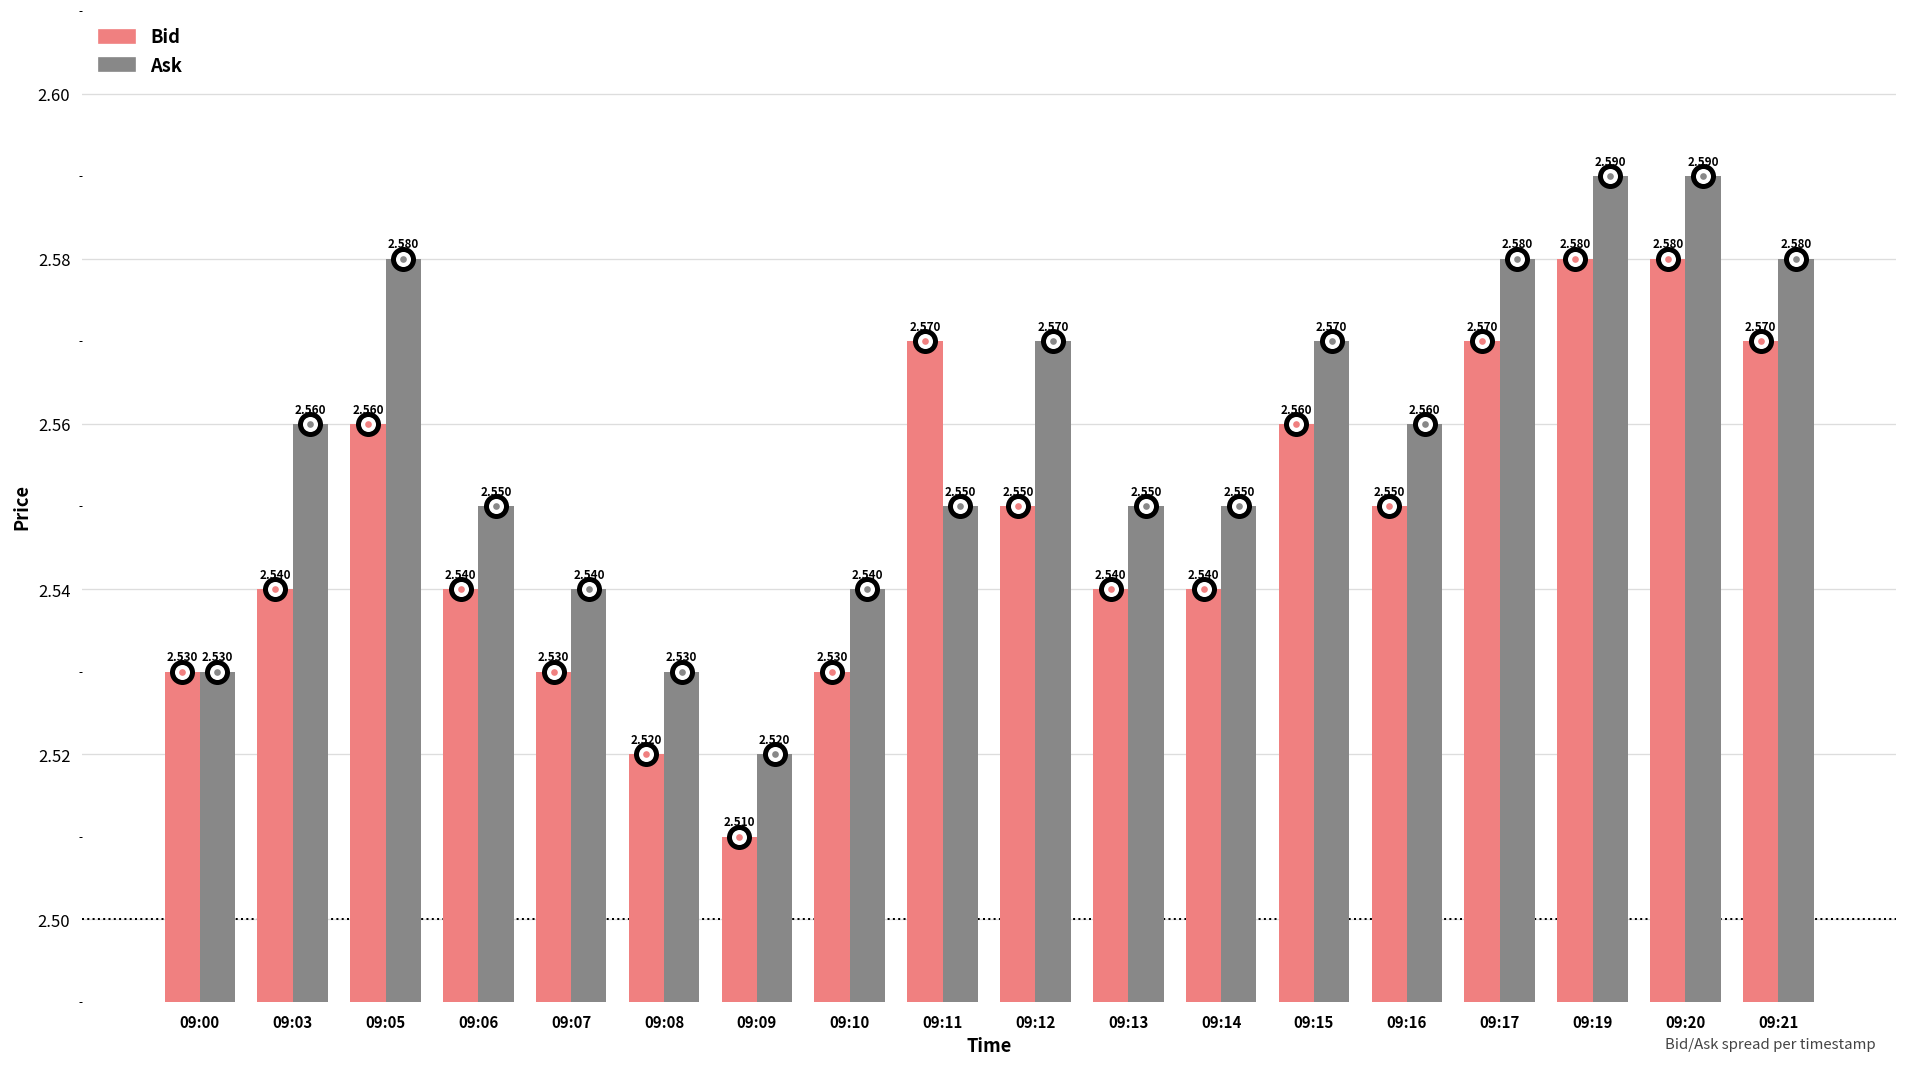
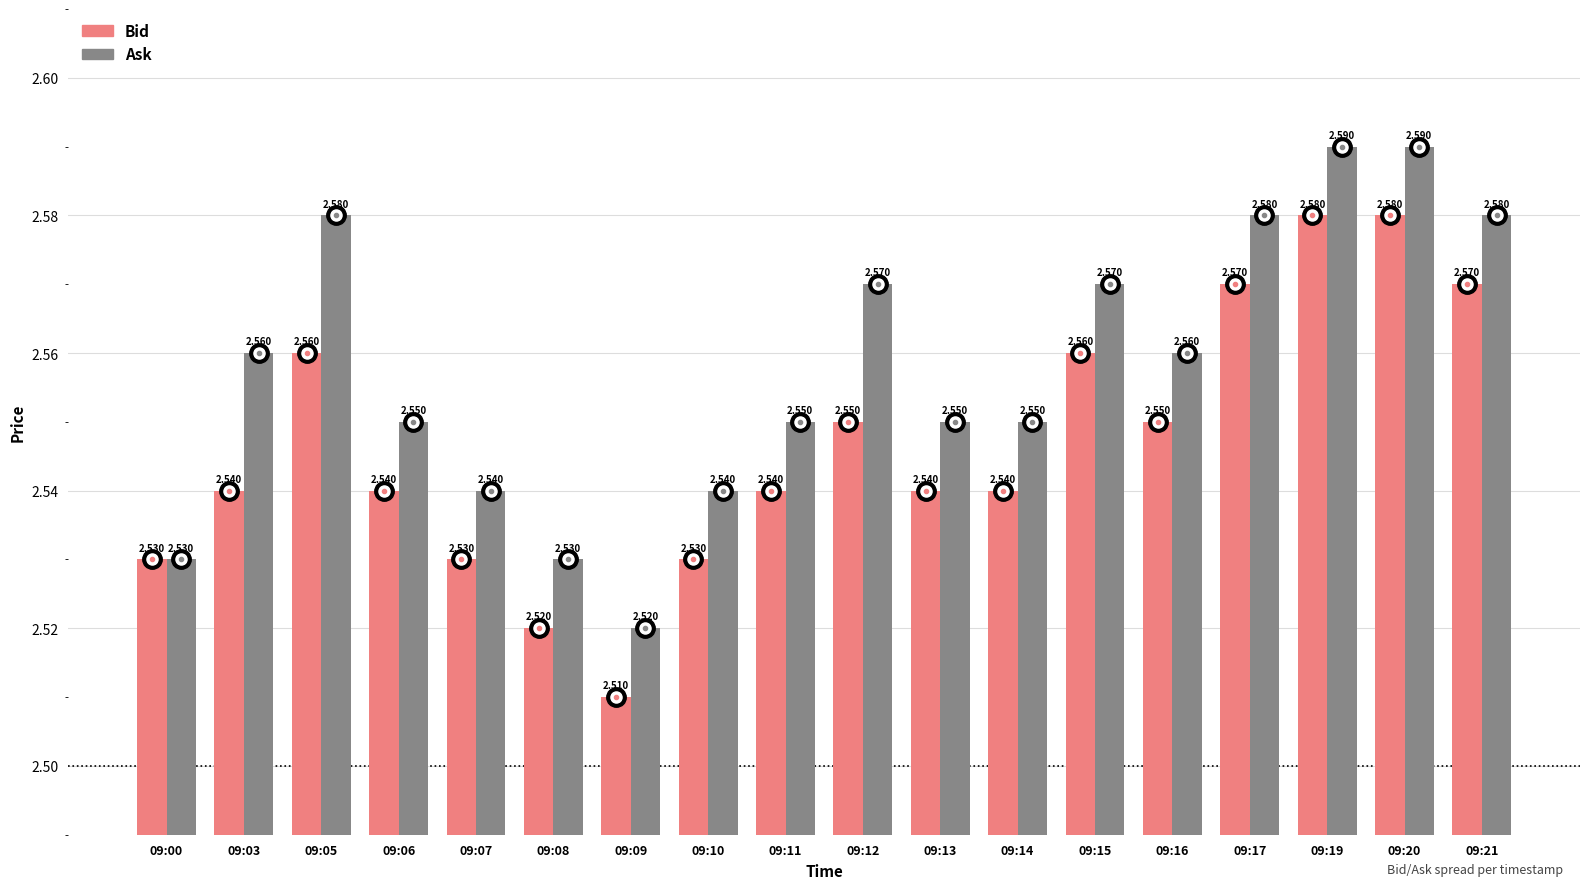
Bid, 09:11: 2.570 -> 2.540
